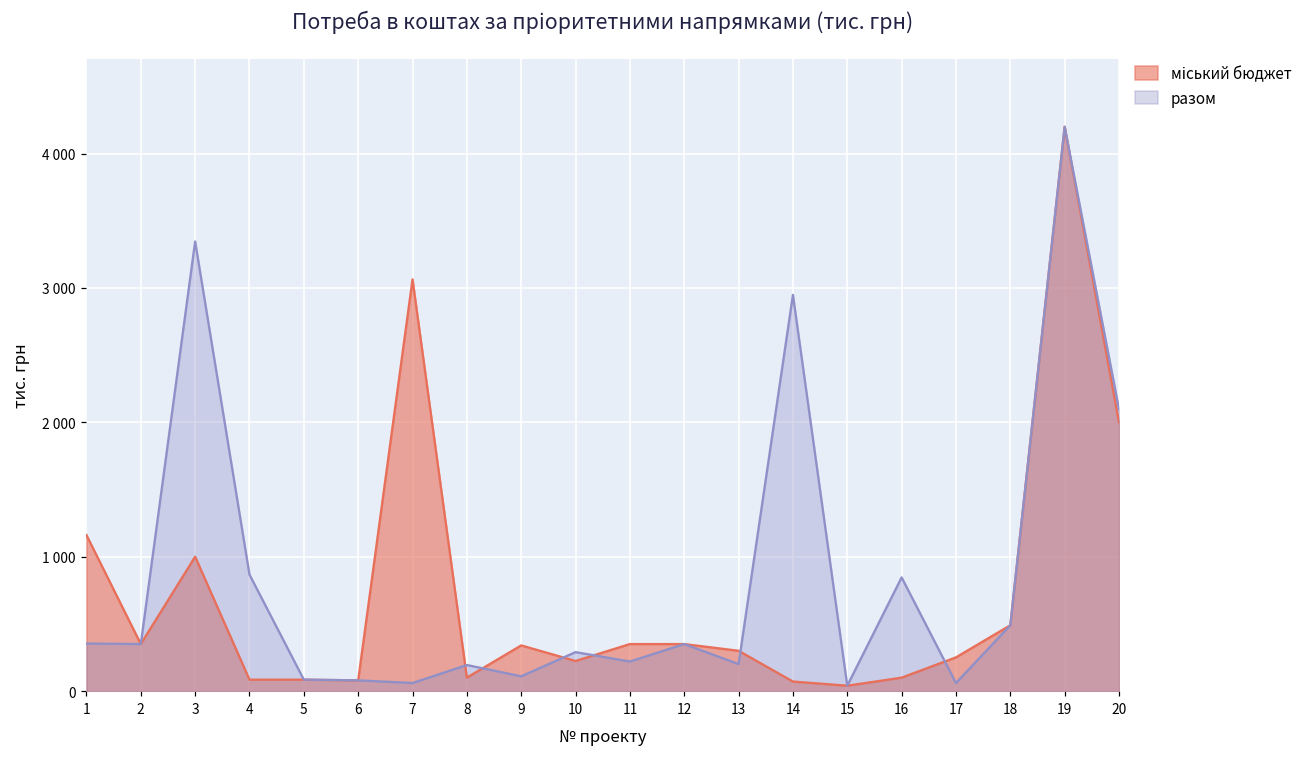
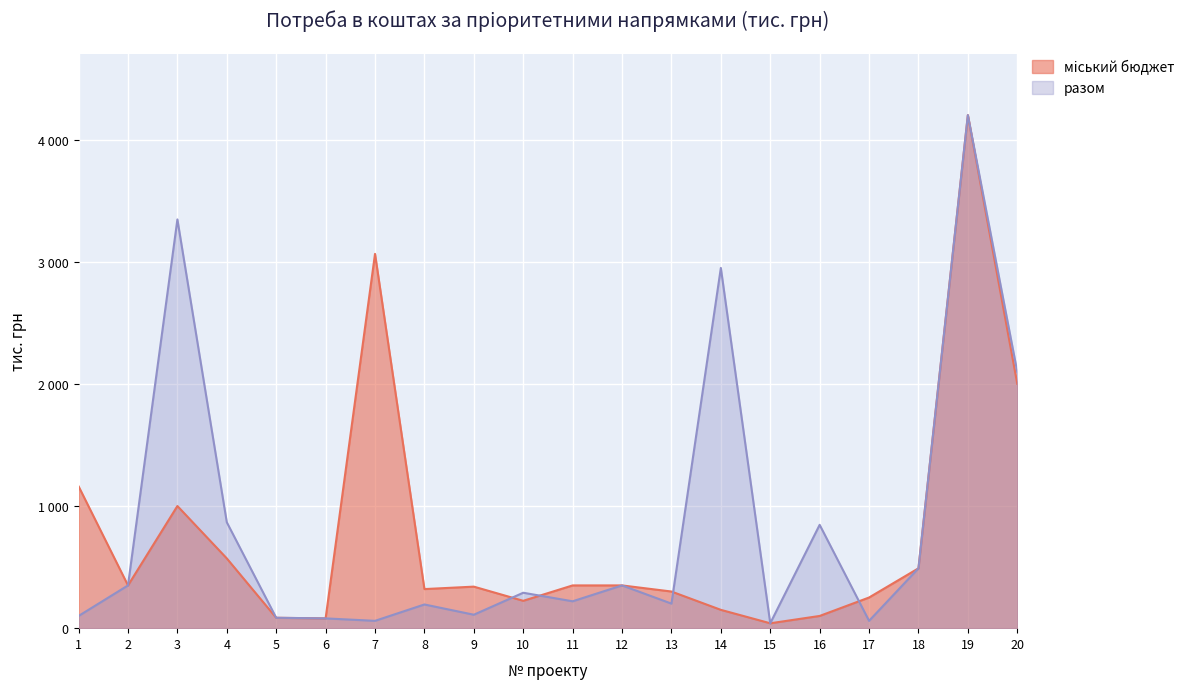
разом, 1: 350 -> 100
міський бюджет, 4: 90 -> 570
міський бюджет, 8: 100 -> 320
міський бюджет, 14: 70 -> 150
